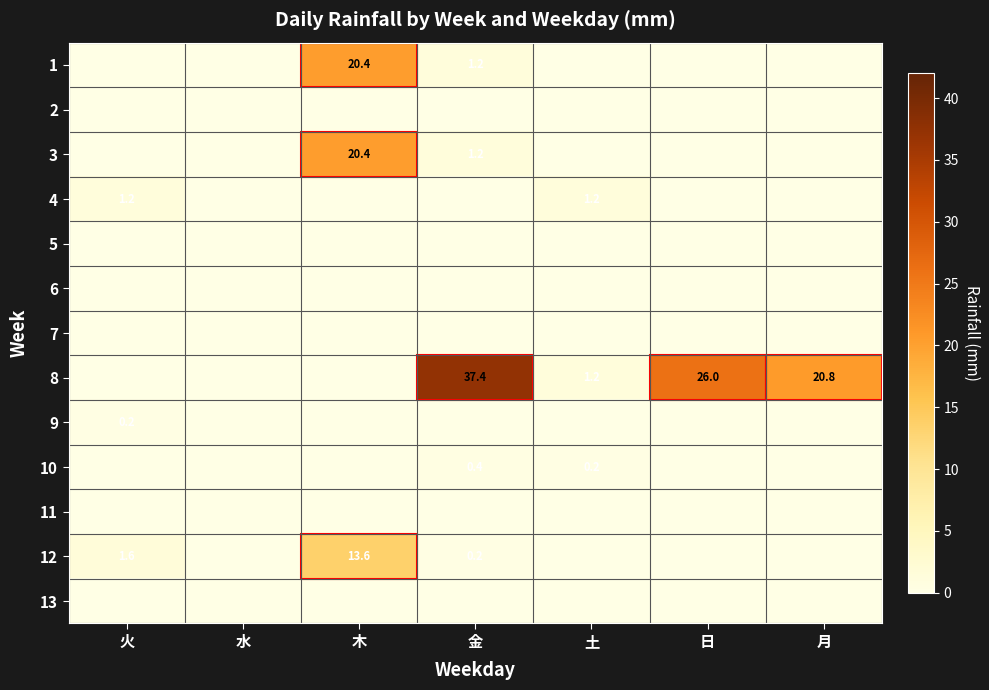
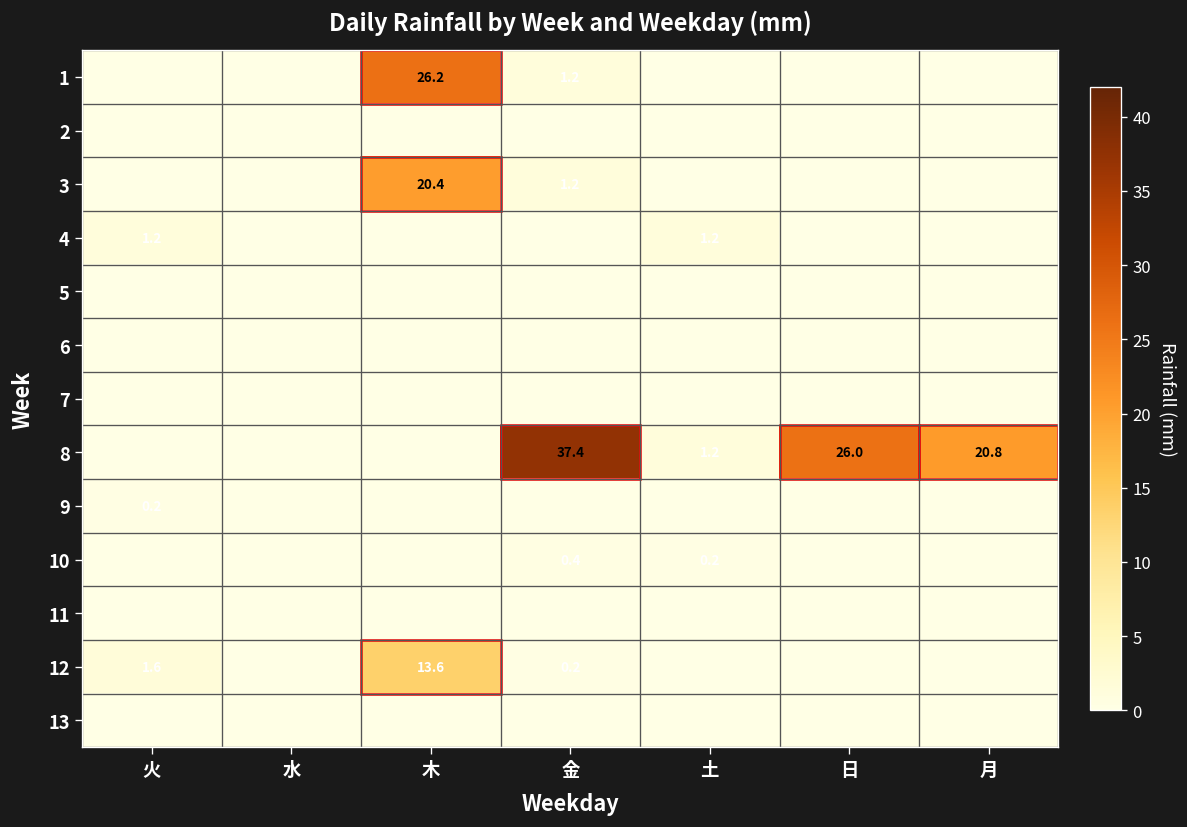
1, 木: 20.4 -> 26.2
